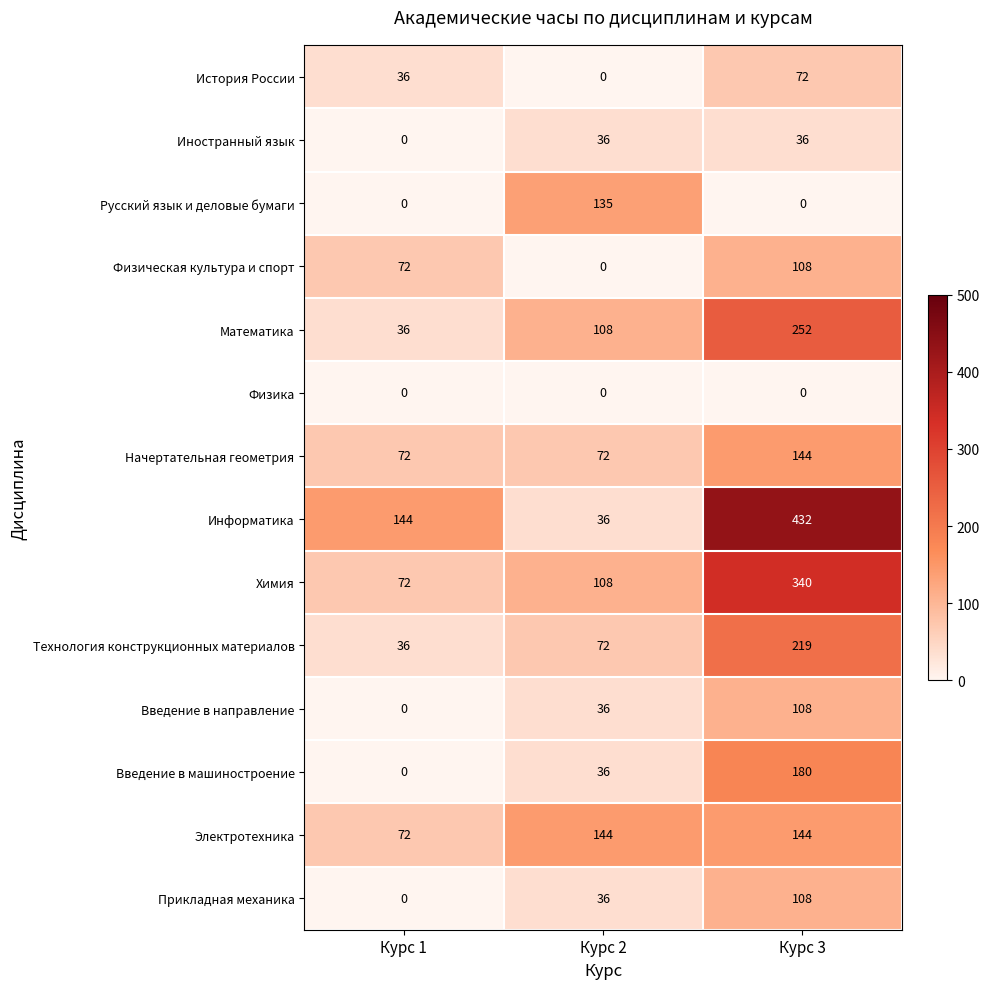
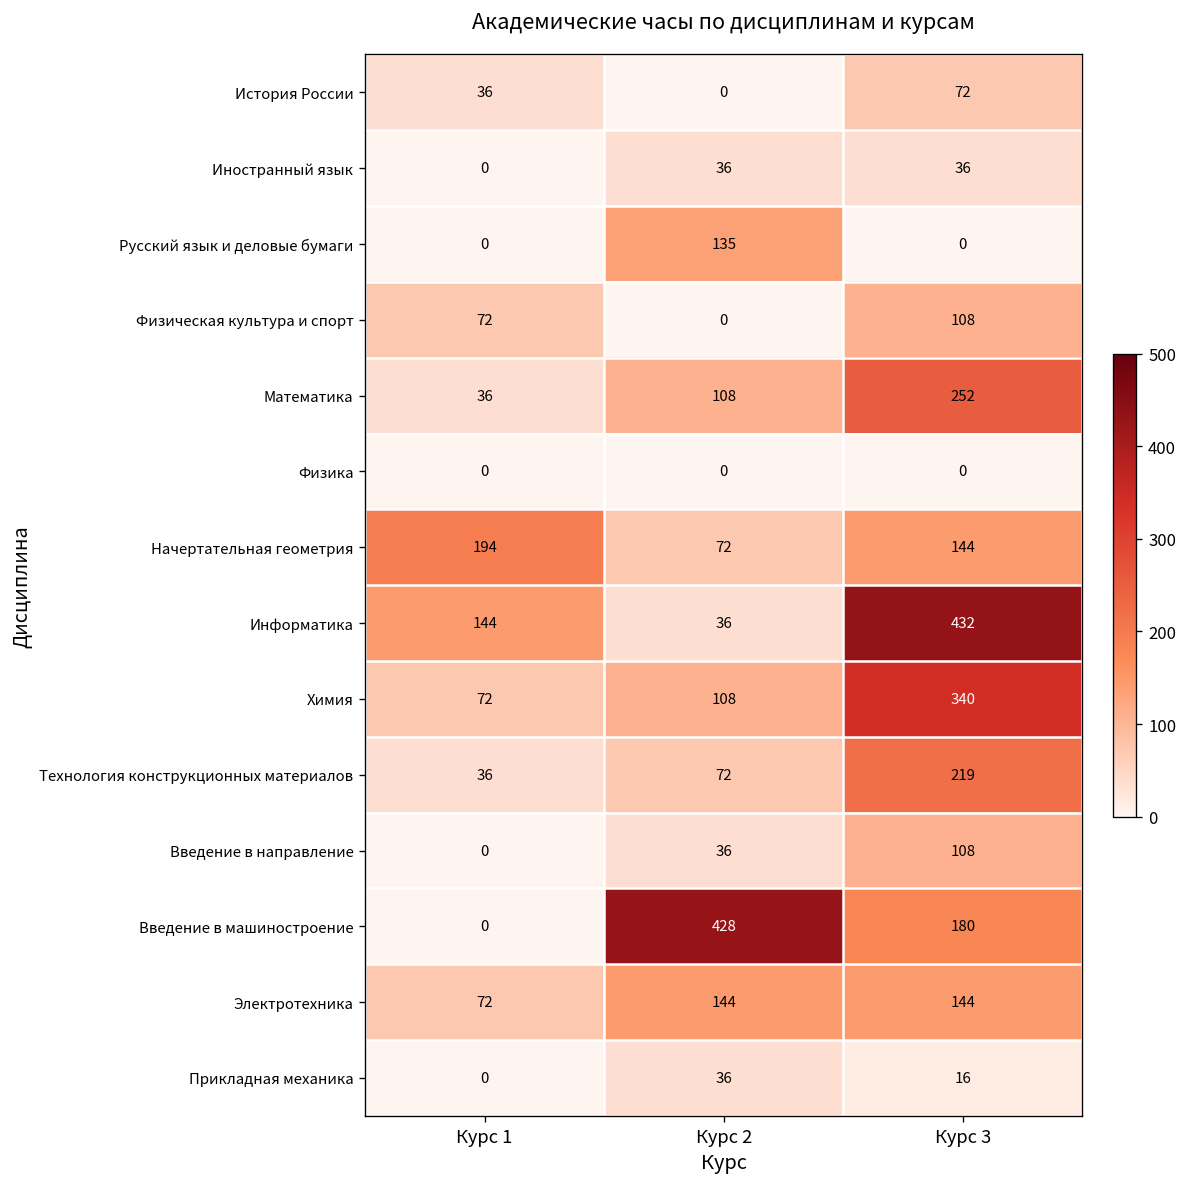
Начертательная геометрия, Курс 1: 72 -> 194
Введение в машиностроение, Курс 2: 36 -> 428
Прикладная механика, Курс 3: 108 -> 16
